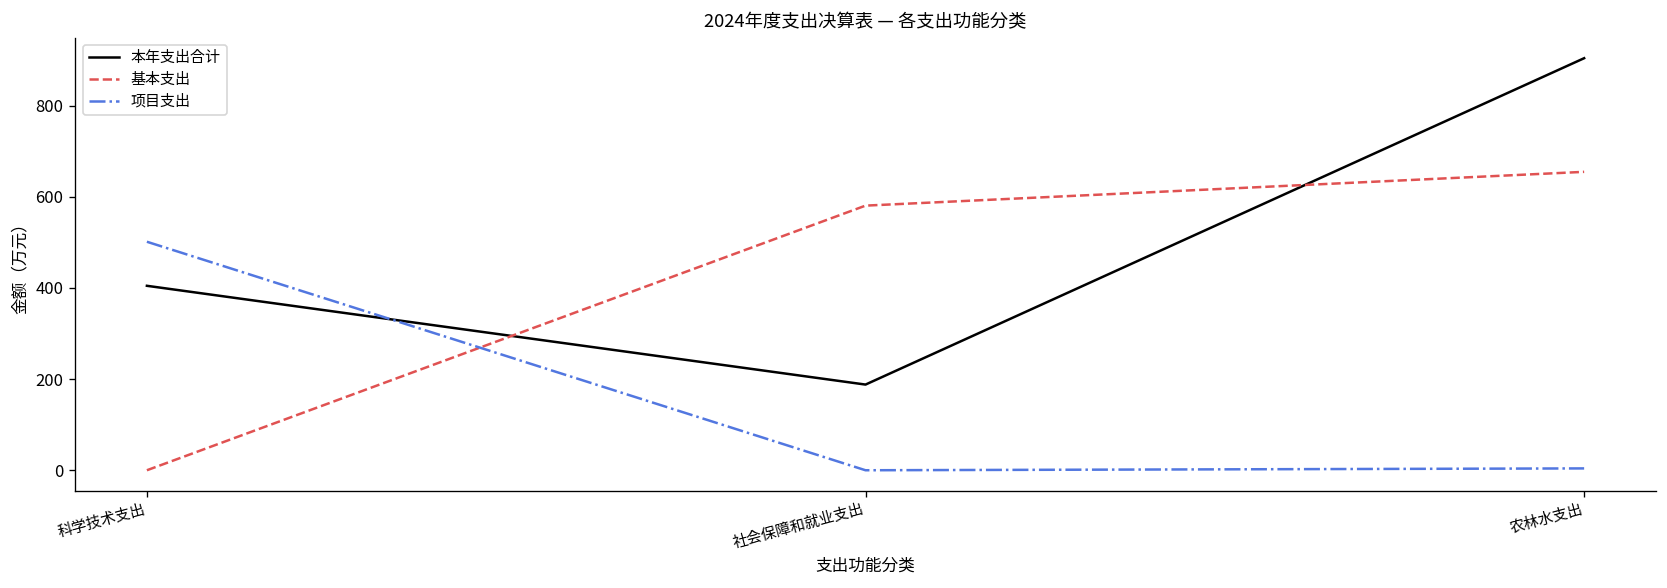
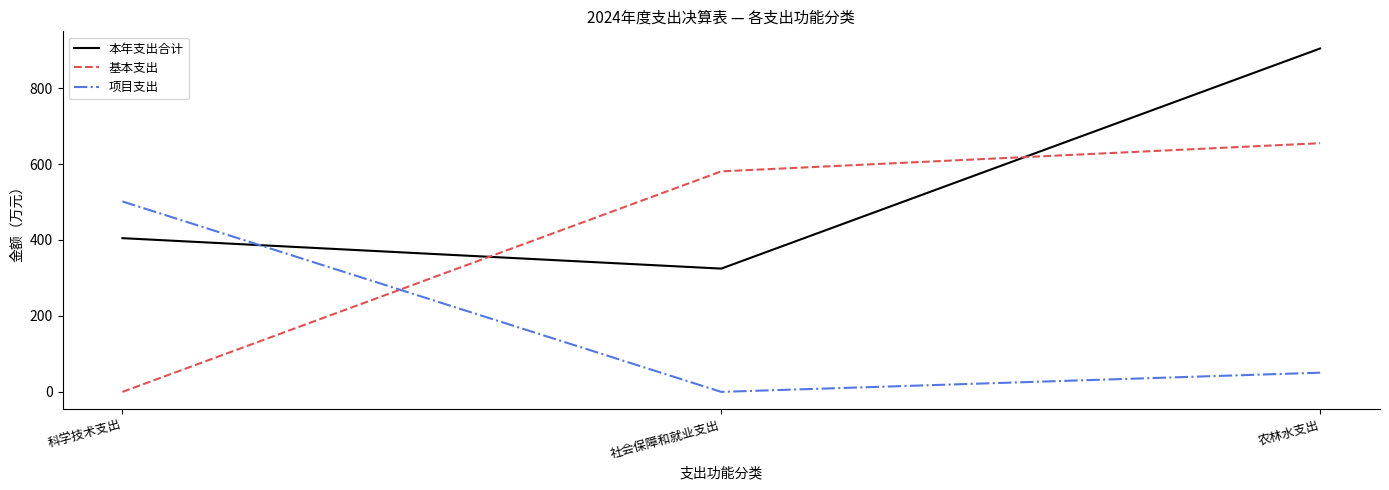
本年支出合计, 社会保障和就业支出: 190 -> 320
项目支出, 农林水支出: 0 -> 50
